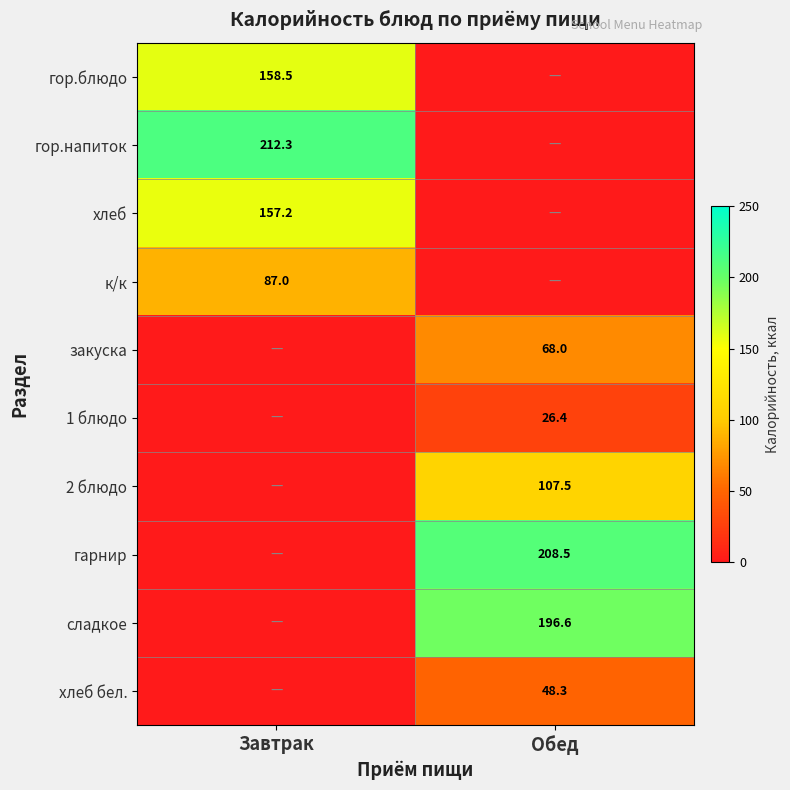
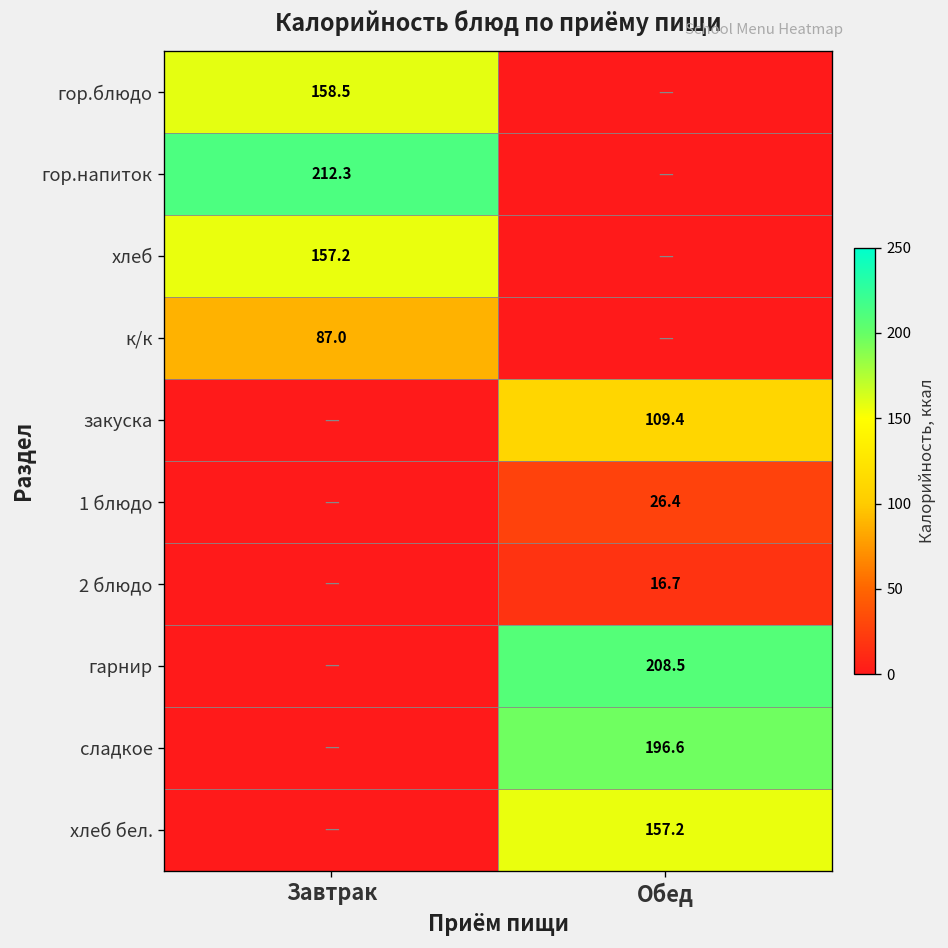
закуска, Обед: 68.0 -> 109.4
2 блюдо, Обед: 107.5 -> 16.7
хлеб бел., Обед: 48.3 -> 157.2
